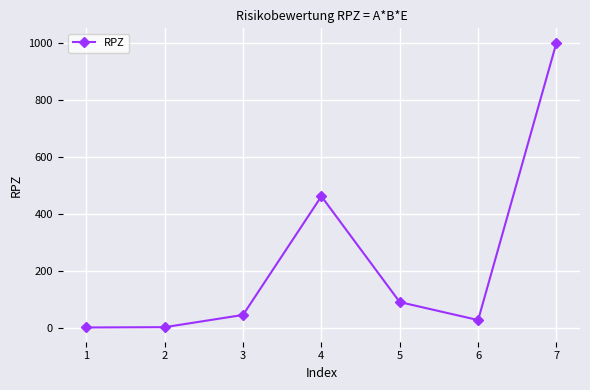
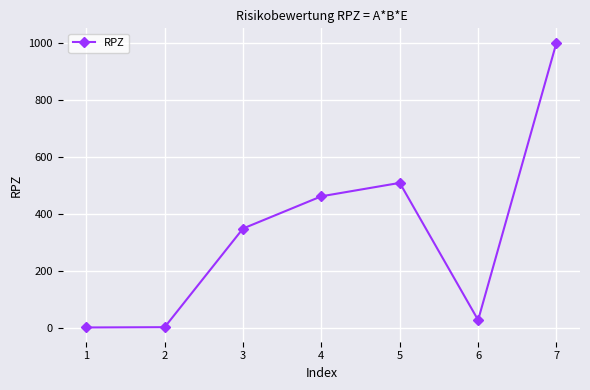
3: 50 -> 350
5: 90 -> 510
